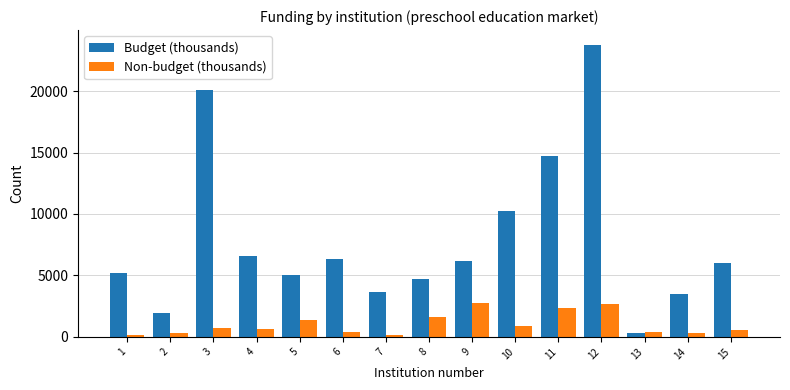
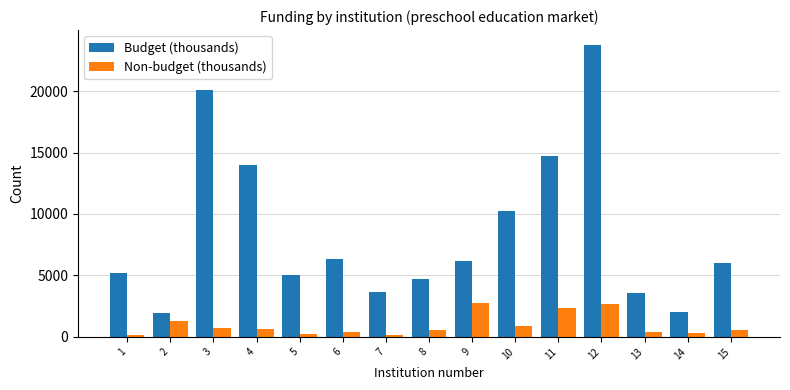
Non-budget (thousands), 2: 300 -> 1300
Budget (thousands), 4: 6500 -> 14000
Non-budget (thousands), 5: 1400 -> 300
Non-budget (thousands), 8: 1600 -> 600
Budget (thousands), 13: 300 -> 3600
Budget (thousands), 14: 3500 -> 2000
